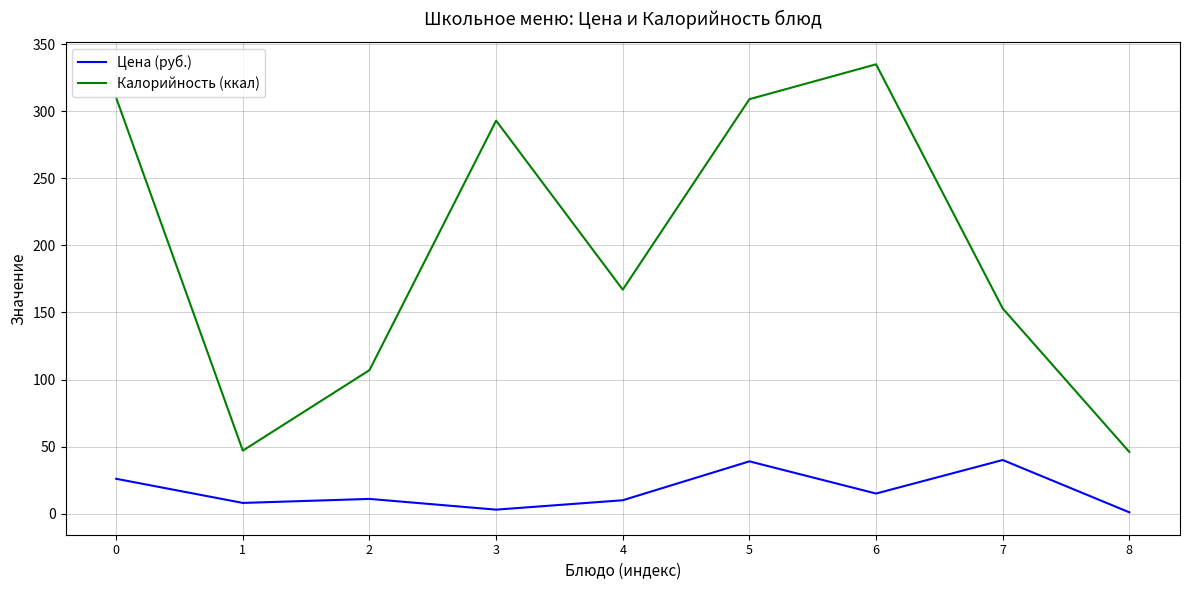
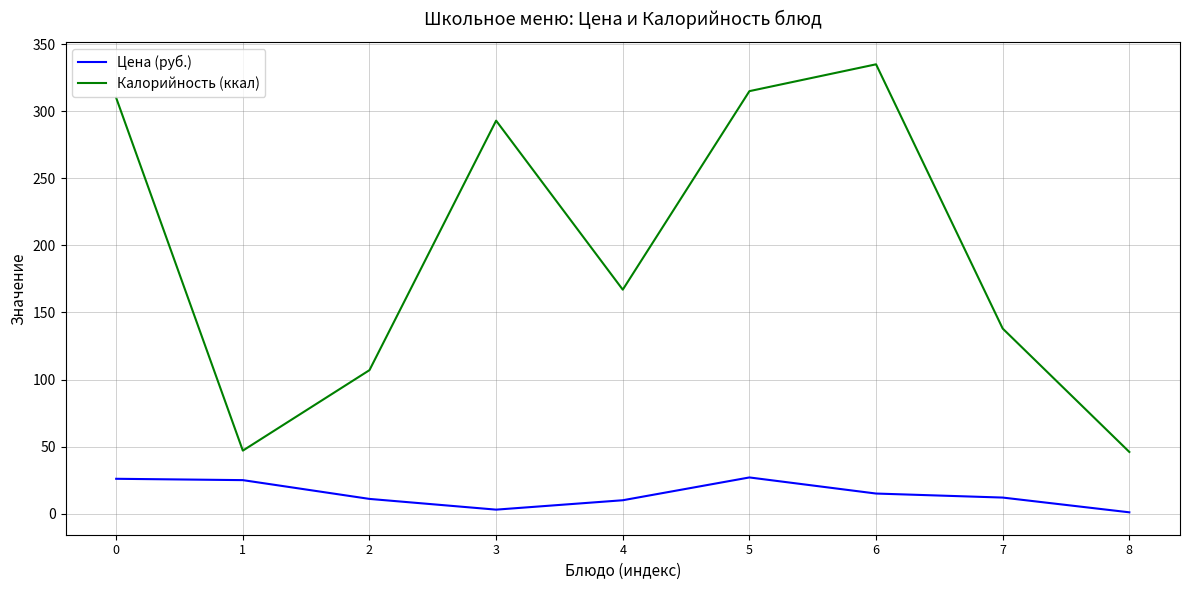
Цена (руб.), 1: 8 -> 25
Цена (руб.), 5: 39 -> 27
Калорийность (ккал), 5: 309 -> 315
Цена (руб.), 7: 40 -> 12
Калорийность (ккал), 7: 153 -> 138
